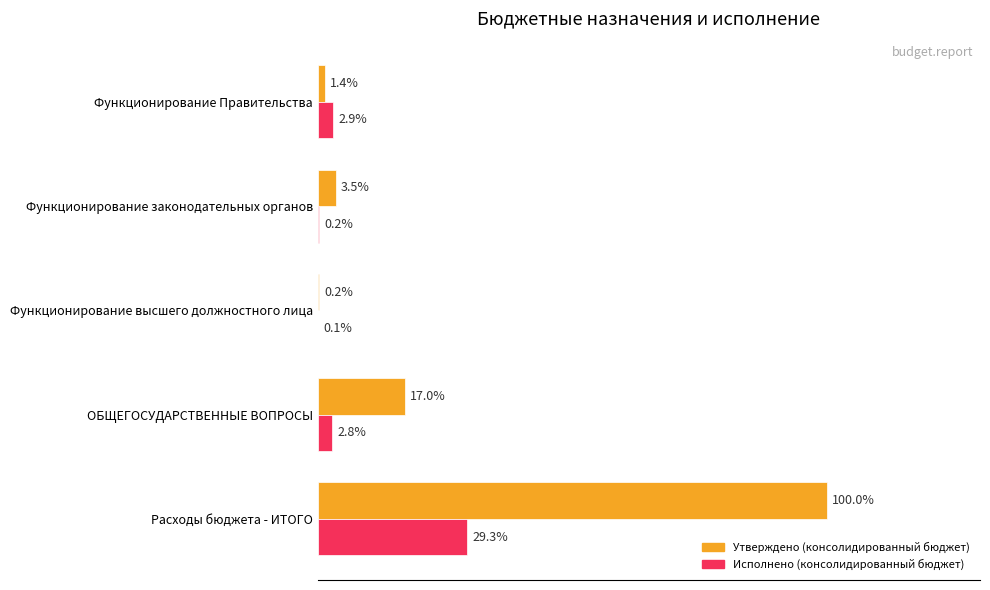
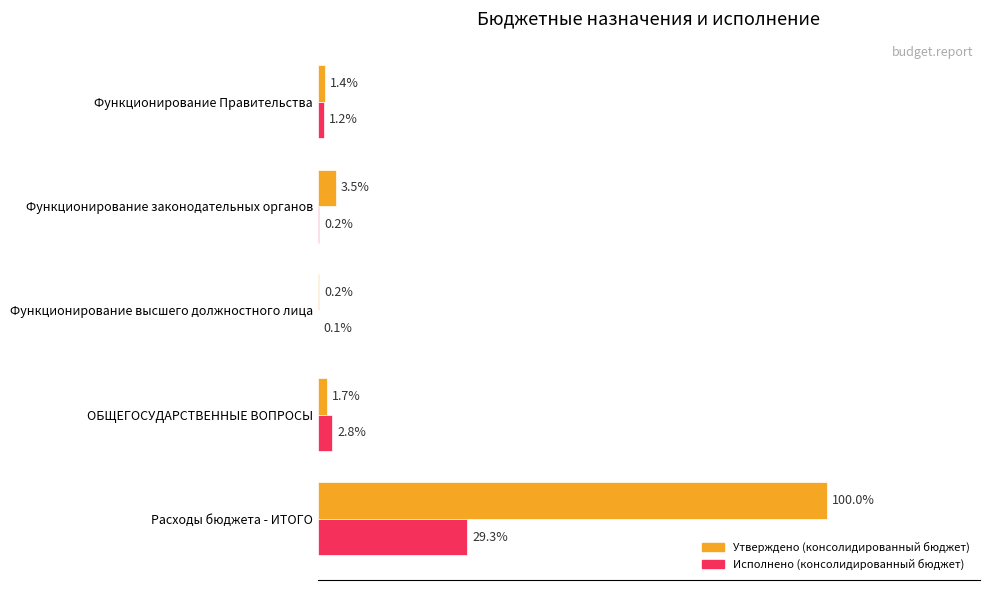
Исполнено (консолидированный бюджет), Функционирование Правительства: 2.9% -> 1.2%
Утверждено (консолидированный бюджет), ОБЩЕГОСУДАРСТВЕННЫЕ ВОПРОСЫ: 17.0% -> 1.7%
